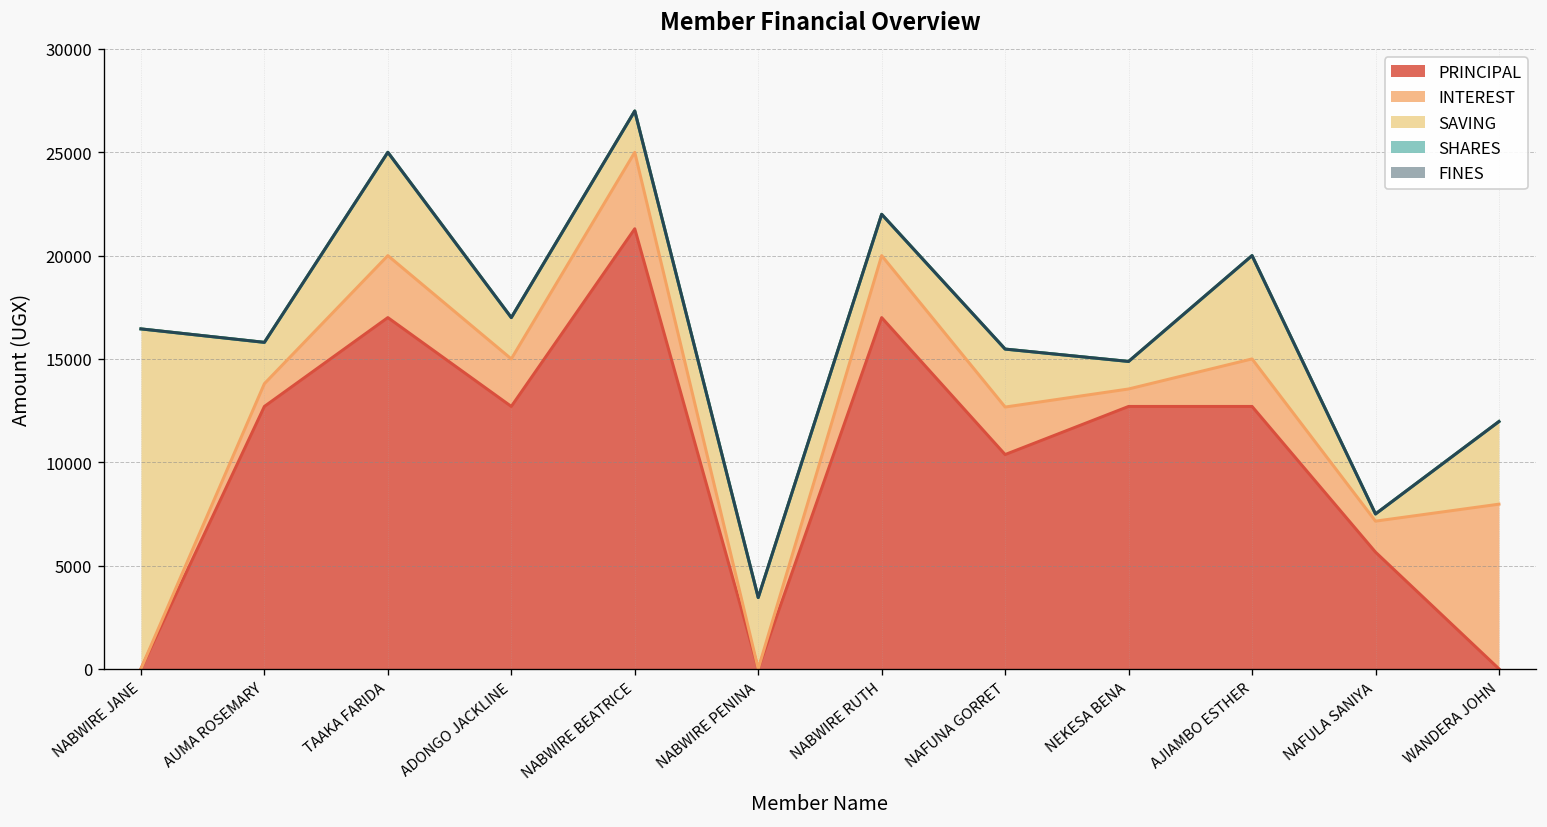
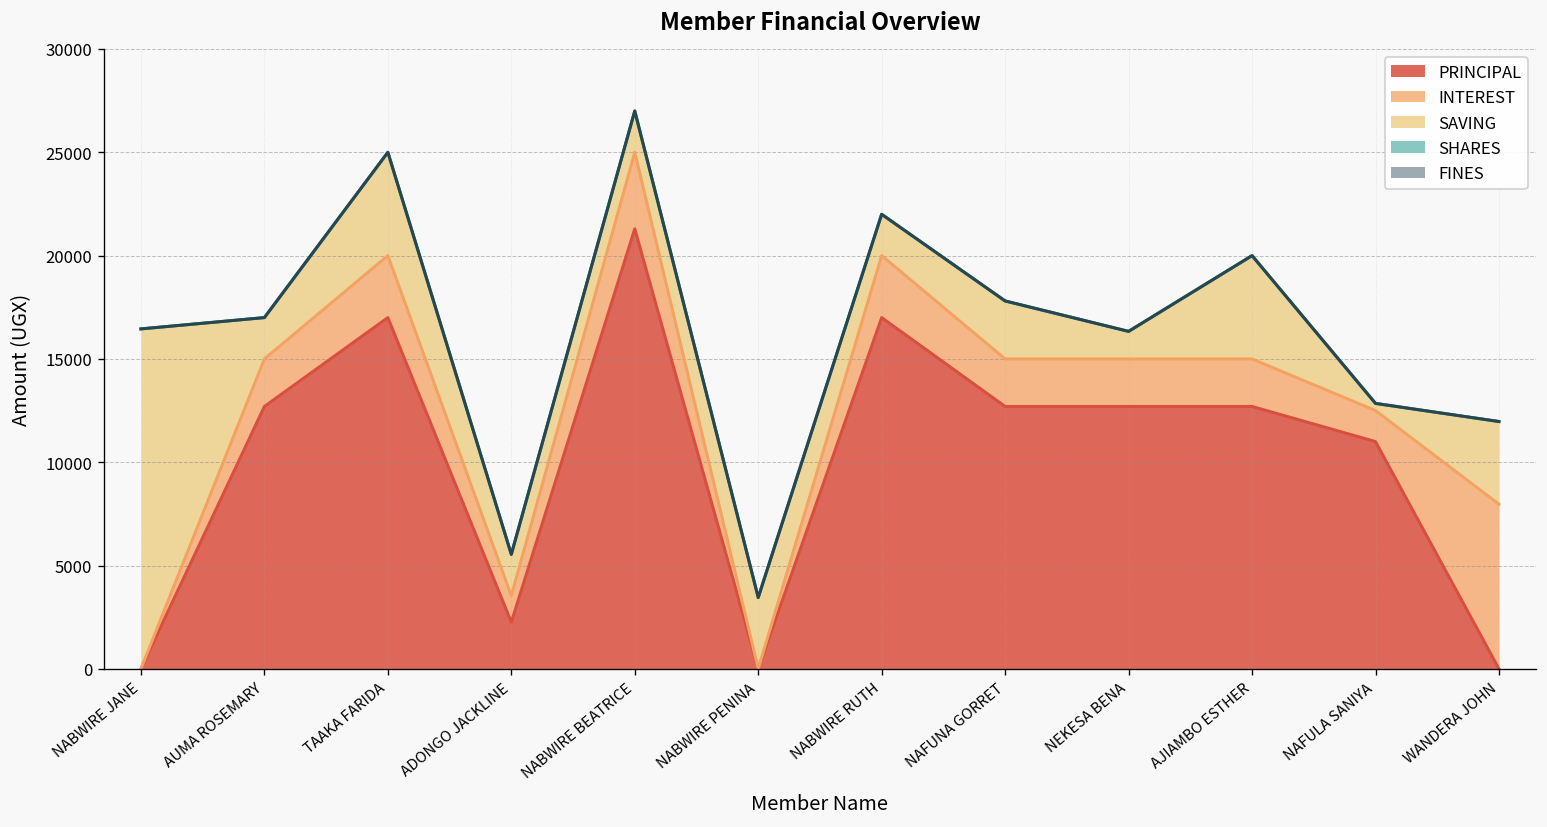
INTEREST, AUMA ROSEMARY: 1100 -> 2300
PRINCIPAL, ADONGO JACKLINE: 12700 -> 2300
INTEREST, ADONGO JACKLINE: 2300 -> 1300
PRINCIPAL, NAFUNA GORRET: 10400 -> 12700
INTEREST, NEKESA BENA: 800 -> 2300
PRINCIPAL, NAFULA SANIYA: 5600 -> 11000
